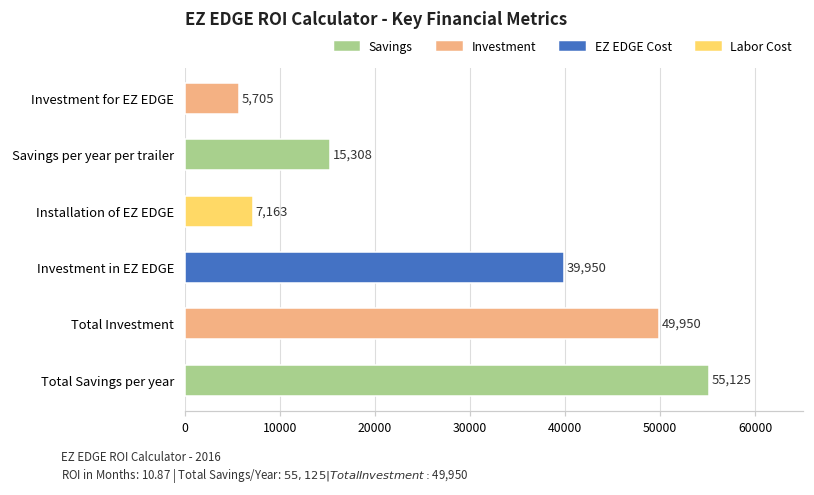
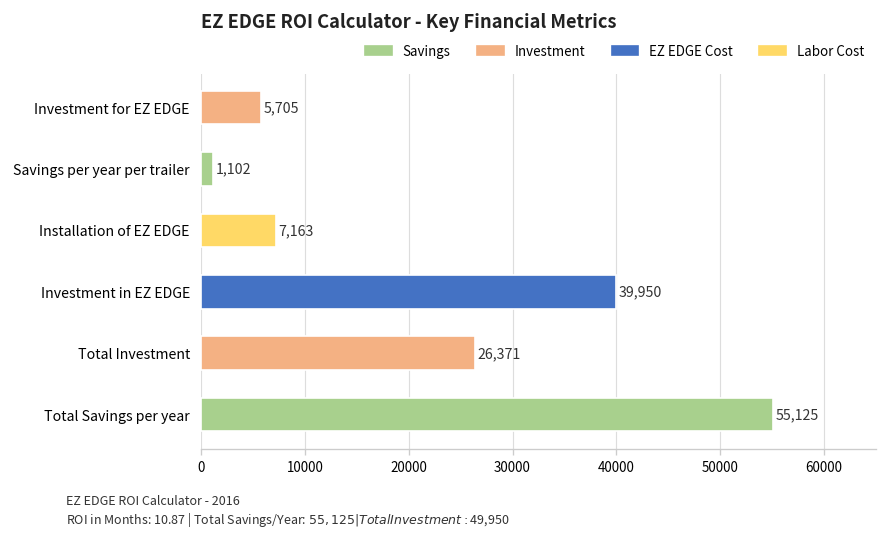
Savings per year per trailer: 15,308 -> 1,102
Total Investment: 49,950 -> 26,371
